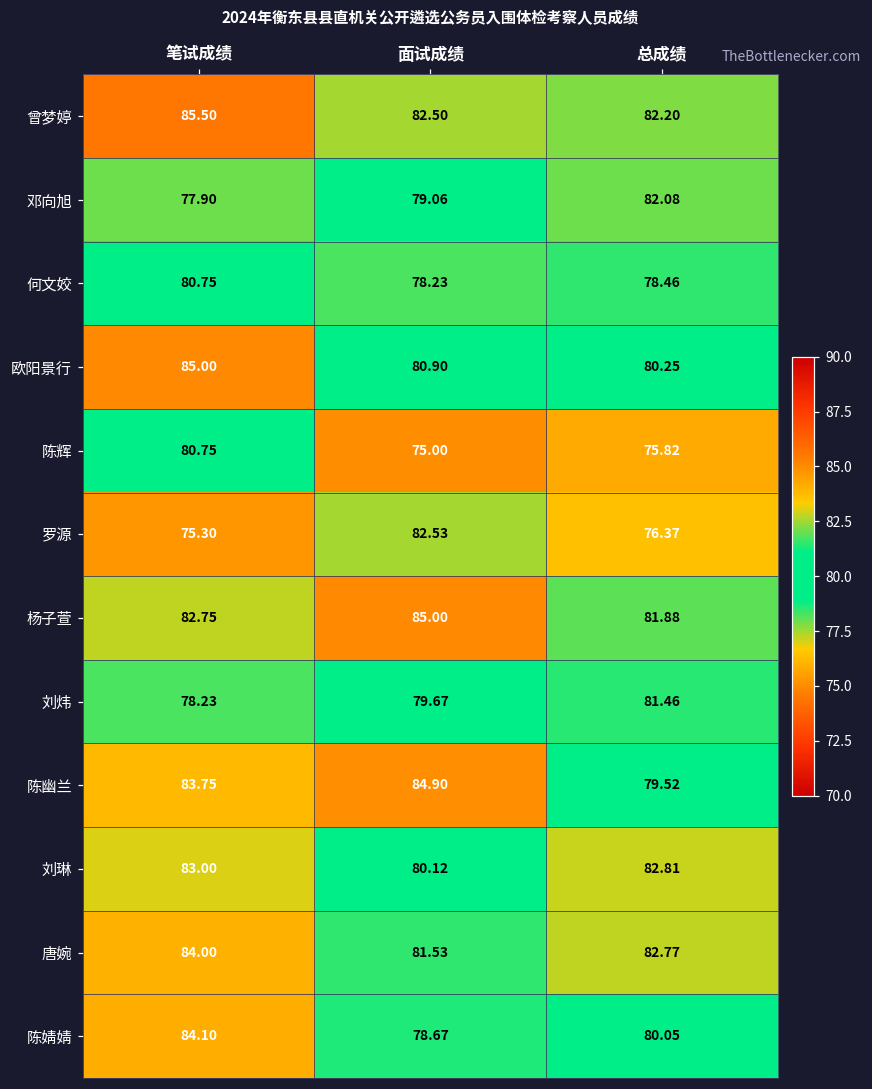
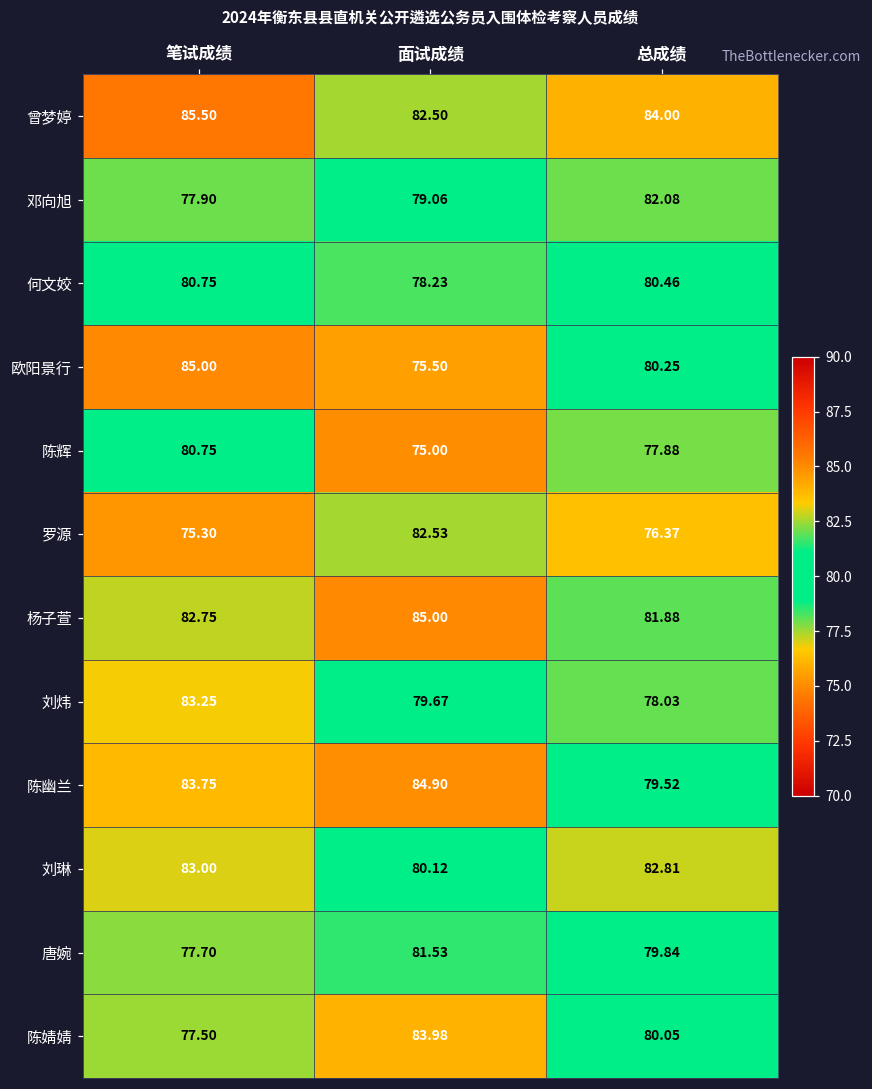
曾梦婷, 总成绩: 82.20 -> 84.00
何文姣, 总成绩: 78.46 -> 80.46
欧阳景行, 面试成绩: 80.90 -> 75.50
陈辉, 总成绩: 75.82 -> 77.88
刘炜, 笔试成绩: 78.23 -> 83.25
刘炜, 总成绩: 81.46 -> 78.03
唐婉, 笔试成绩: 84.00 -> 77.70
唐婉, 总成绩: 82.77 -> 79.84
陈婧婧, 笔试成绩: 84.10 -> 77.50
陈婧婧, 面试成绩: 78.67 -> 83.98
